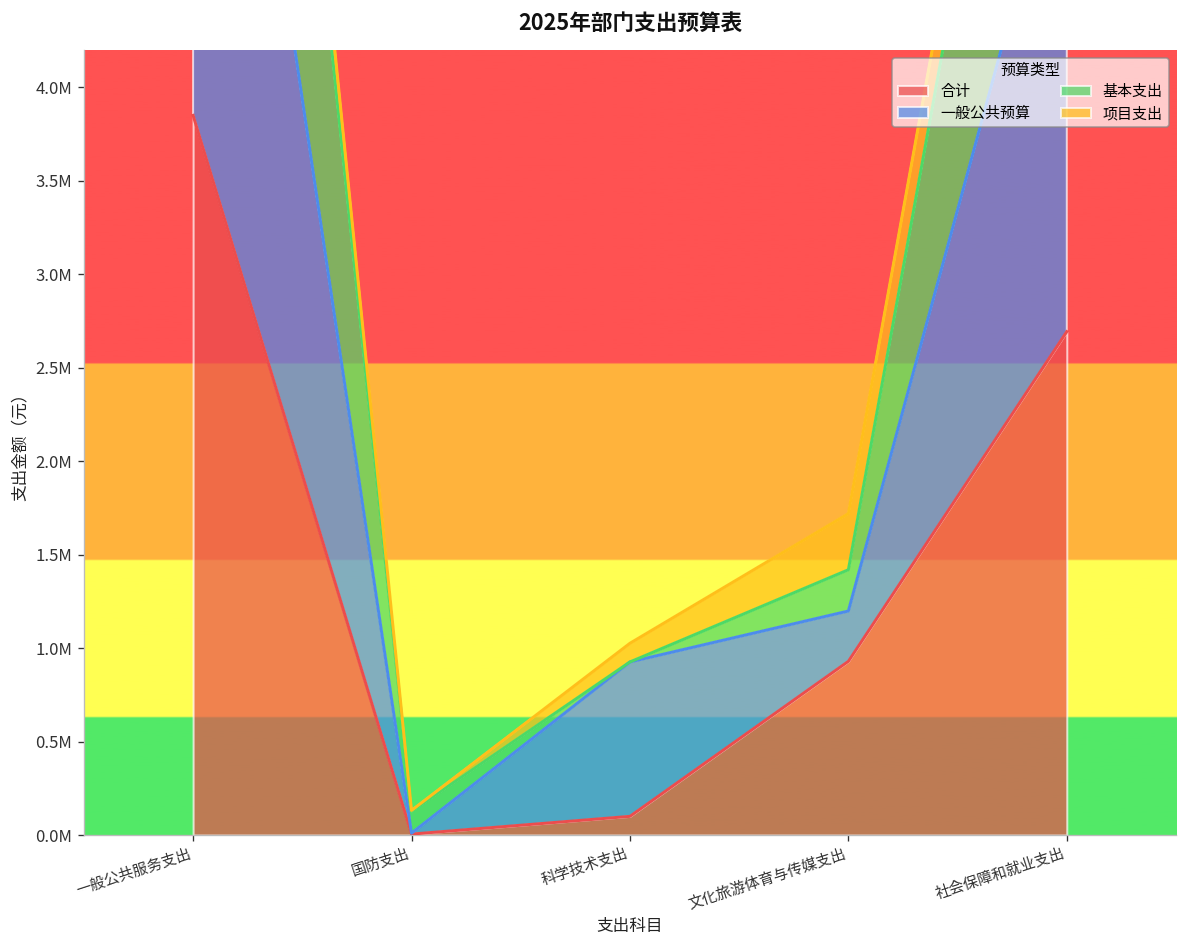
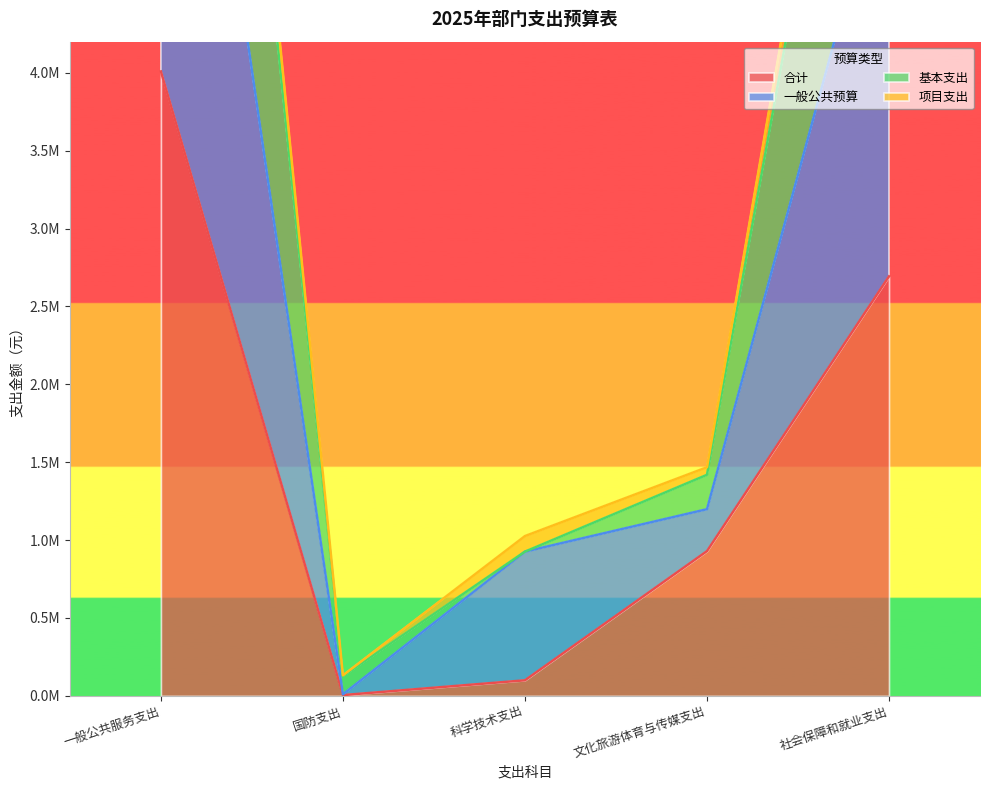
合计, 一般公共服务支出: 3850000 -> 4010000
项目支出, 文化旅游体育与传媒支出: 300000 -> 50000
